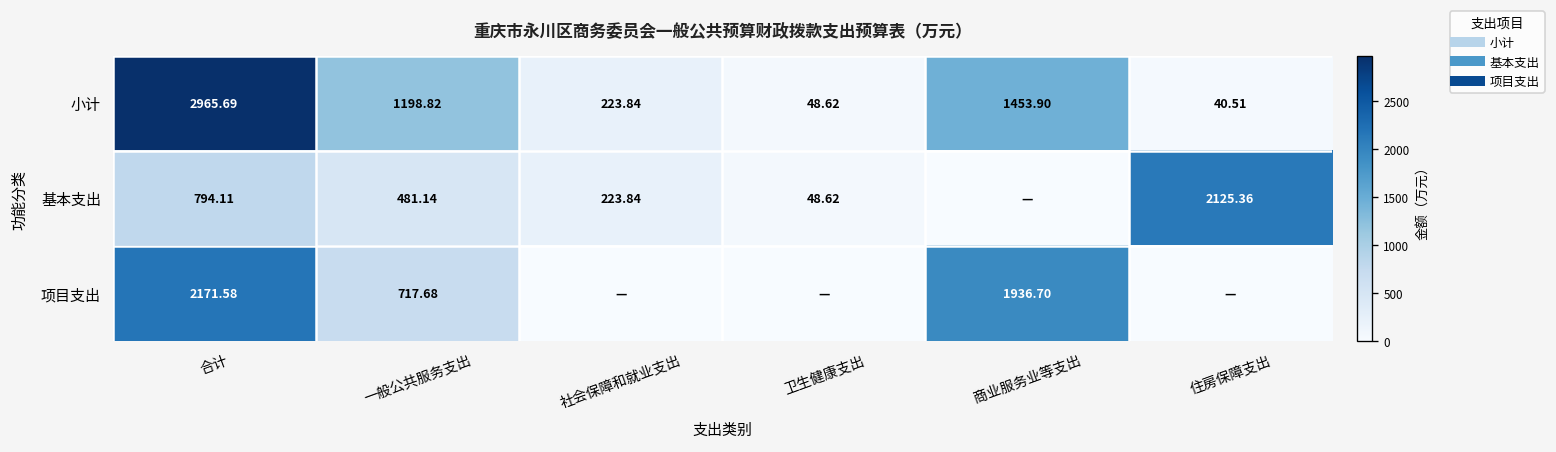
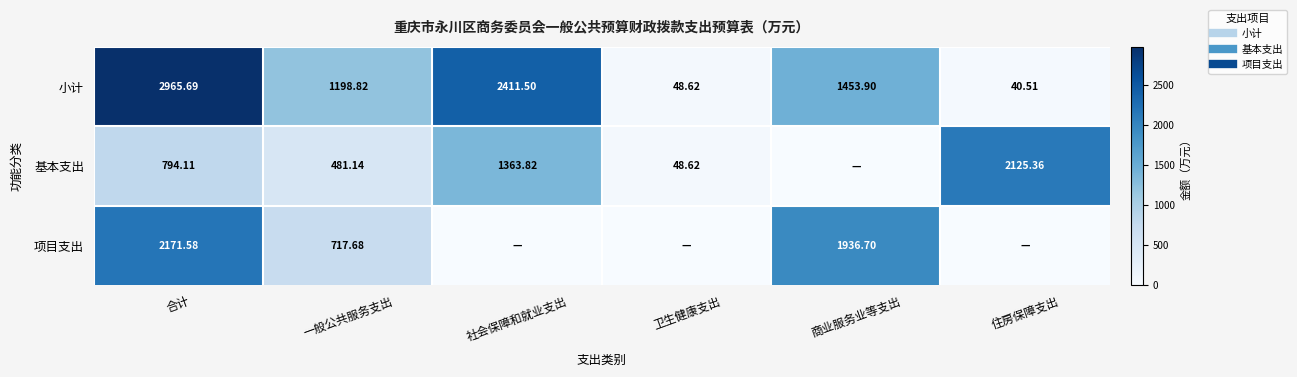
小计, 社会保障和就业支出: 223.84 -> 2411.50
基本支出, 社会保障和就业支出: 223.84 -> 1363.82
